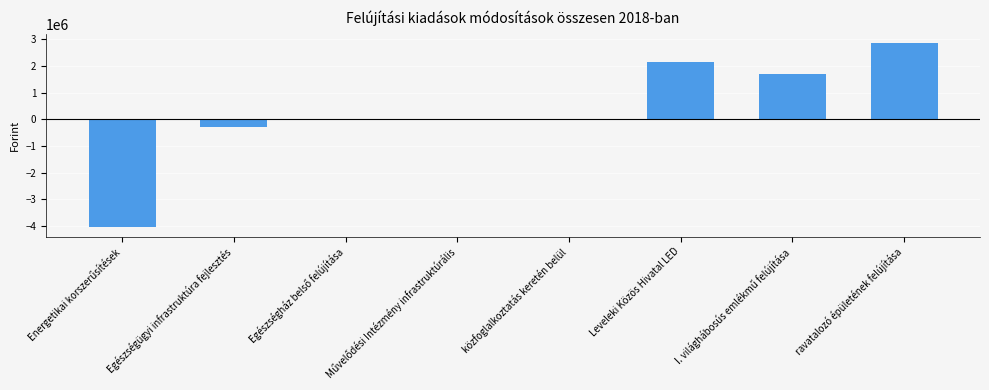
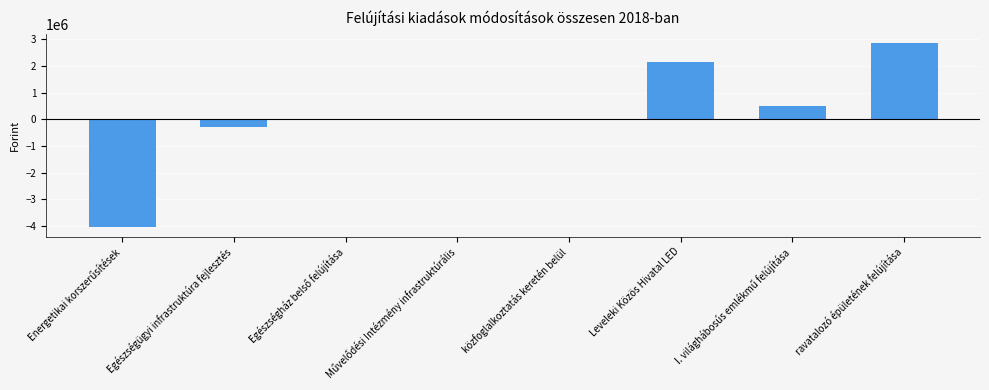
I. világhábosús emlékmű felújítása: 1700000 -> 500000
